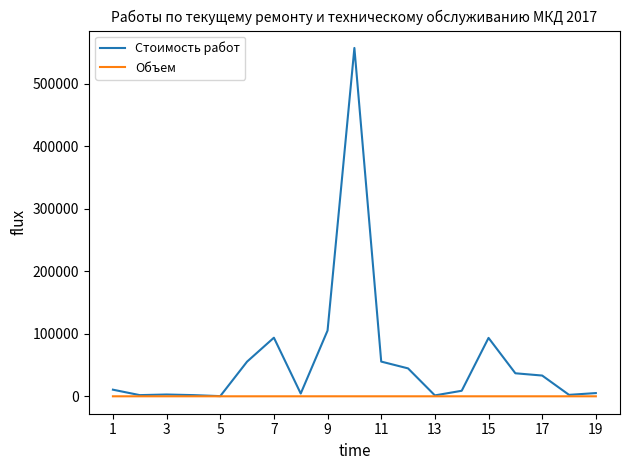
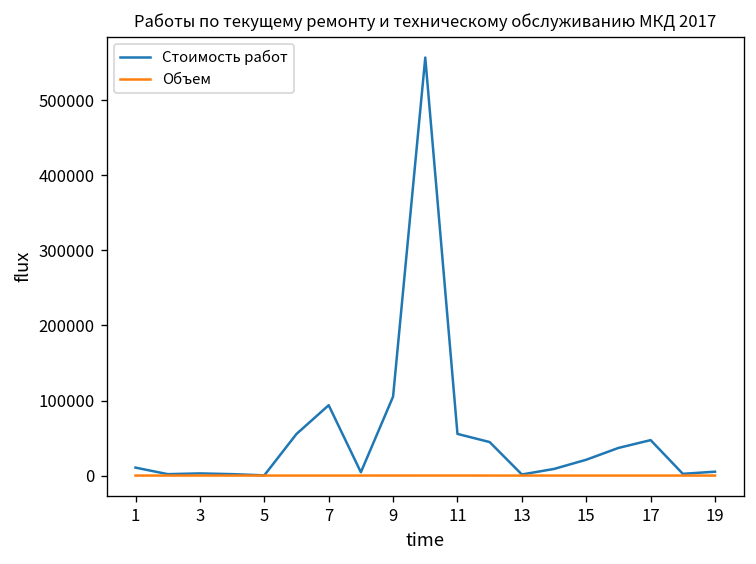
Стоимость работ, 15: 90000 -> 20000
Стоимость работ, 17: 30000 -> 50000
